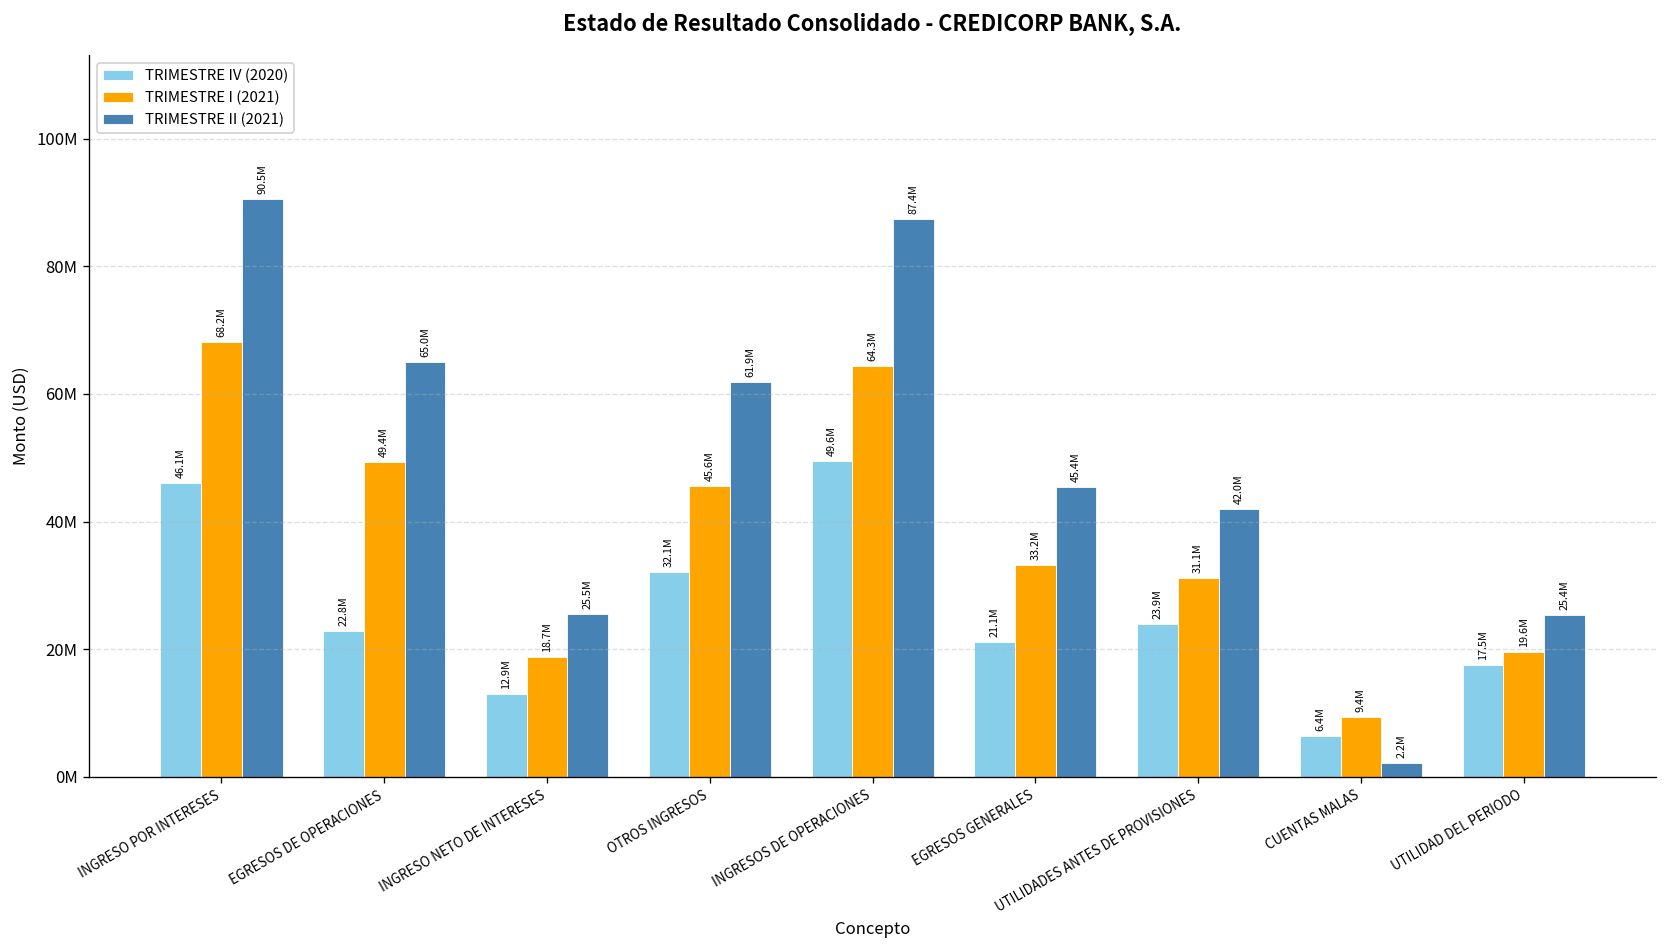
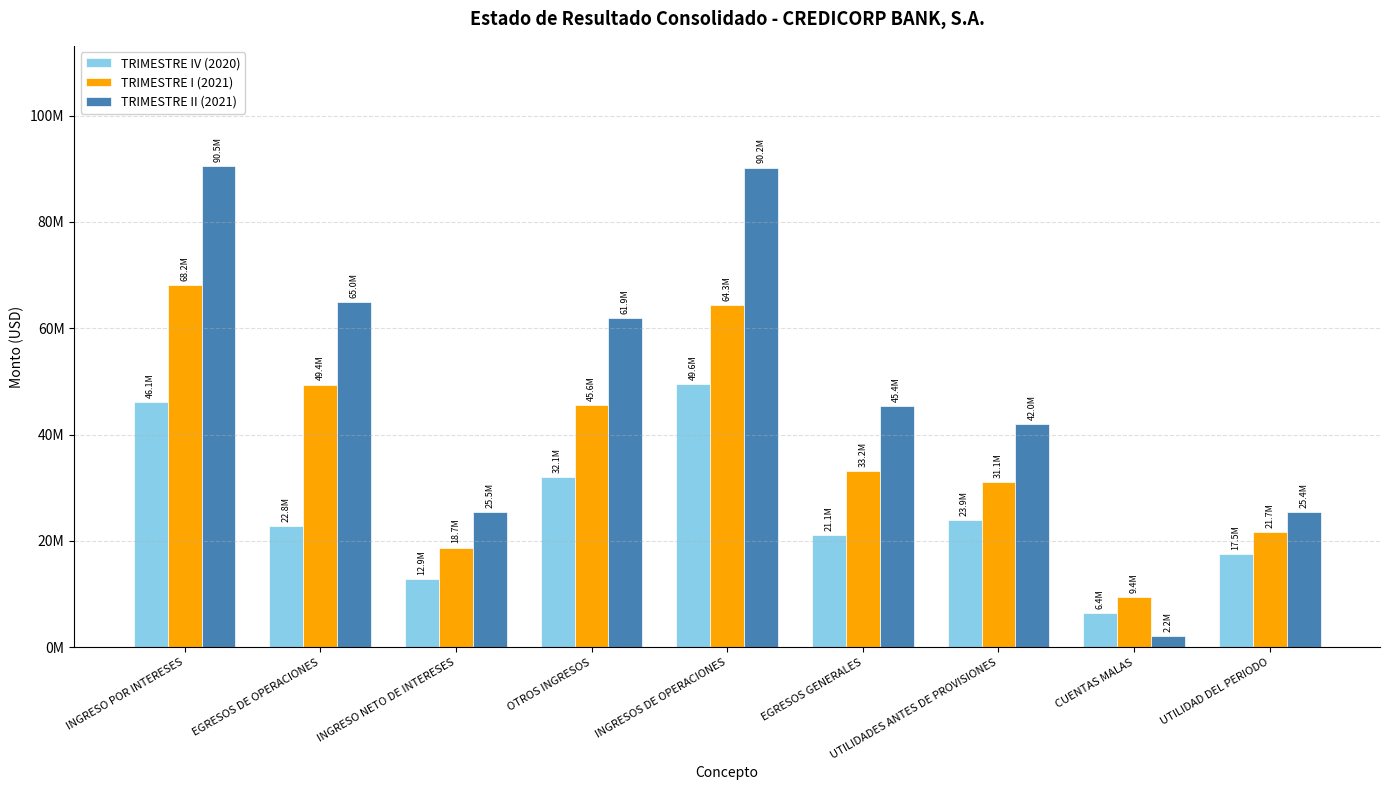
TRIMESTRE II (2021), INGRESOS DE OPERACIONES: 87.4M -> 90.2M
TRIMESTRE I (2021), UTILIDAD DEL PERIODO: 19.6M -> 21.7M
